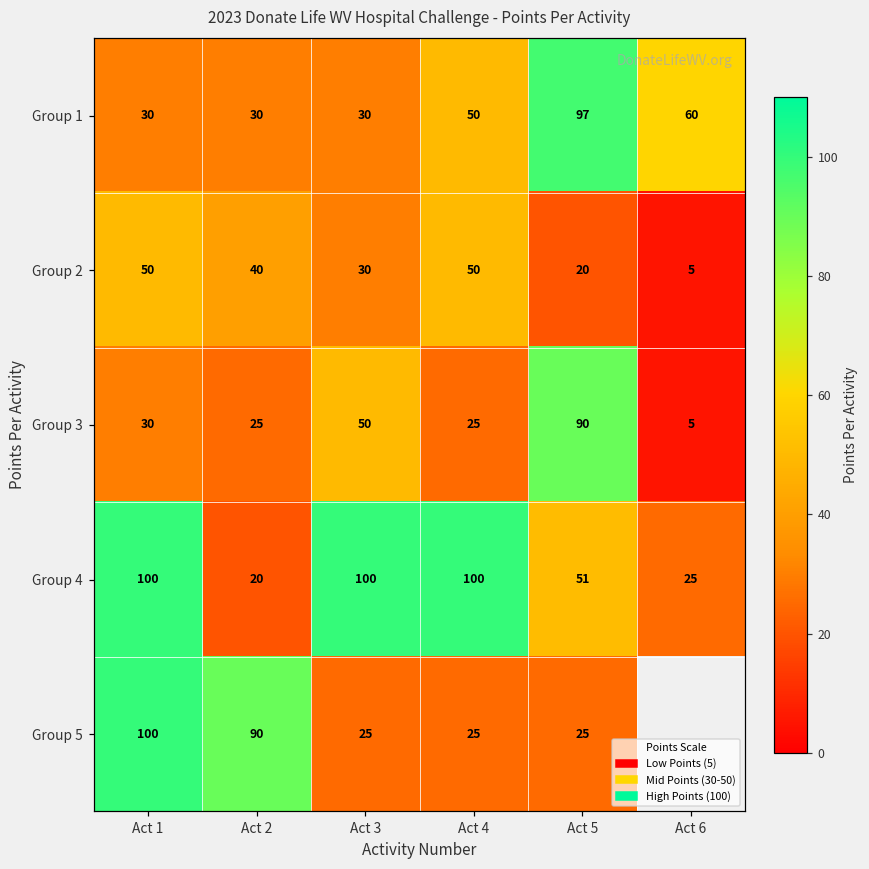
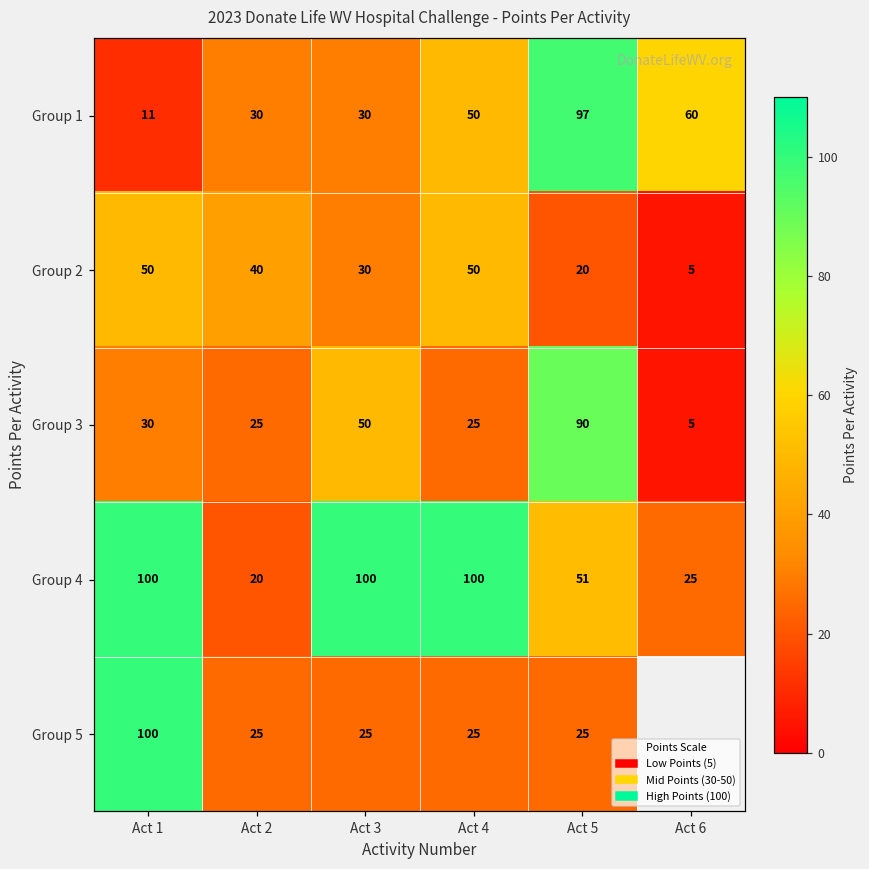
Group 1, Act 1: 30 -> 11
Group 5, Act 2: 90 -> 25
